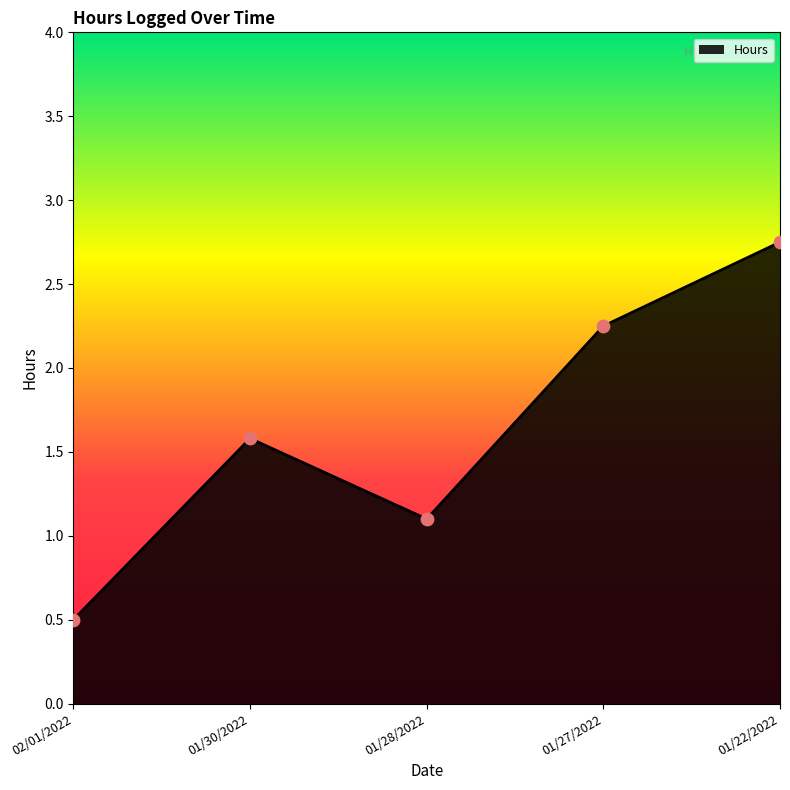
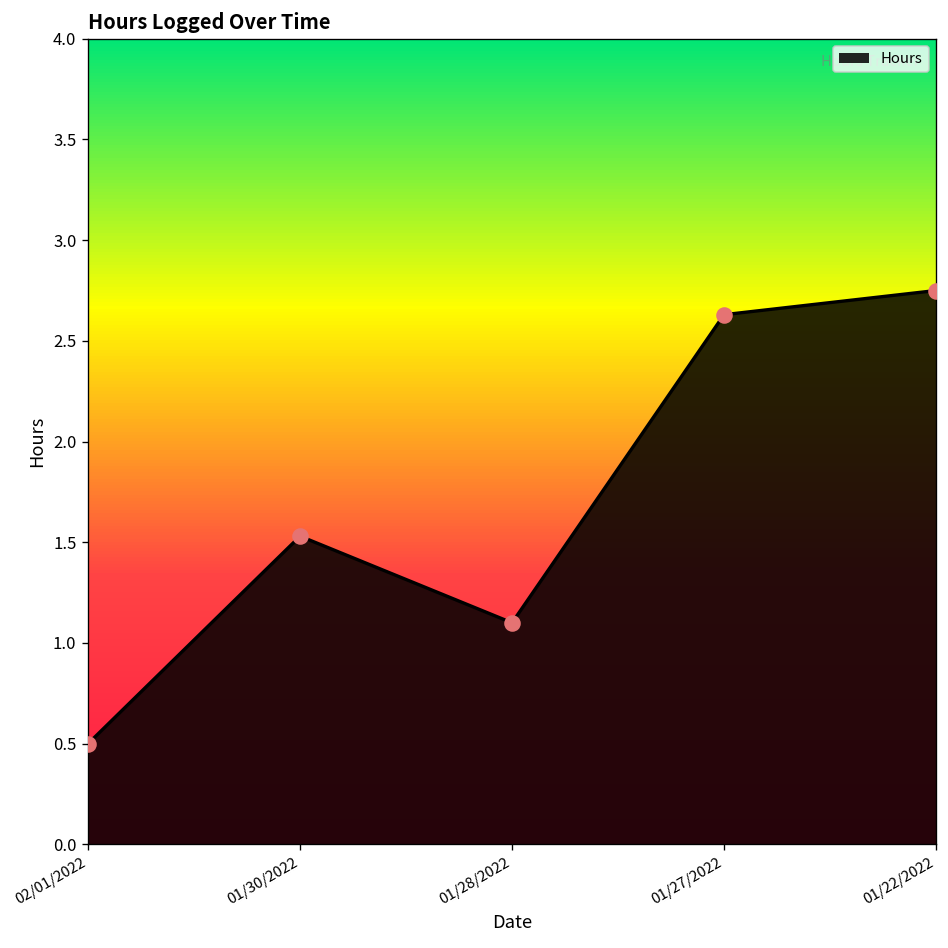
01/30/2022: 1.58 -> 1.53
01/27/2022: 2.25 -> 2.63
